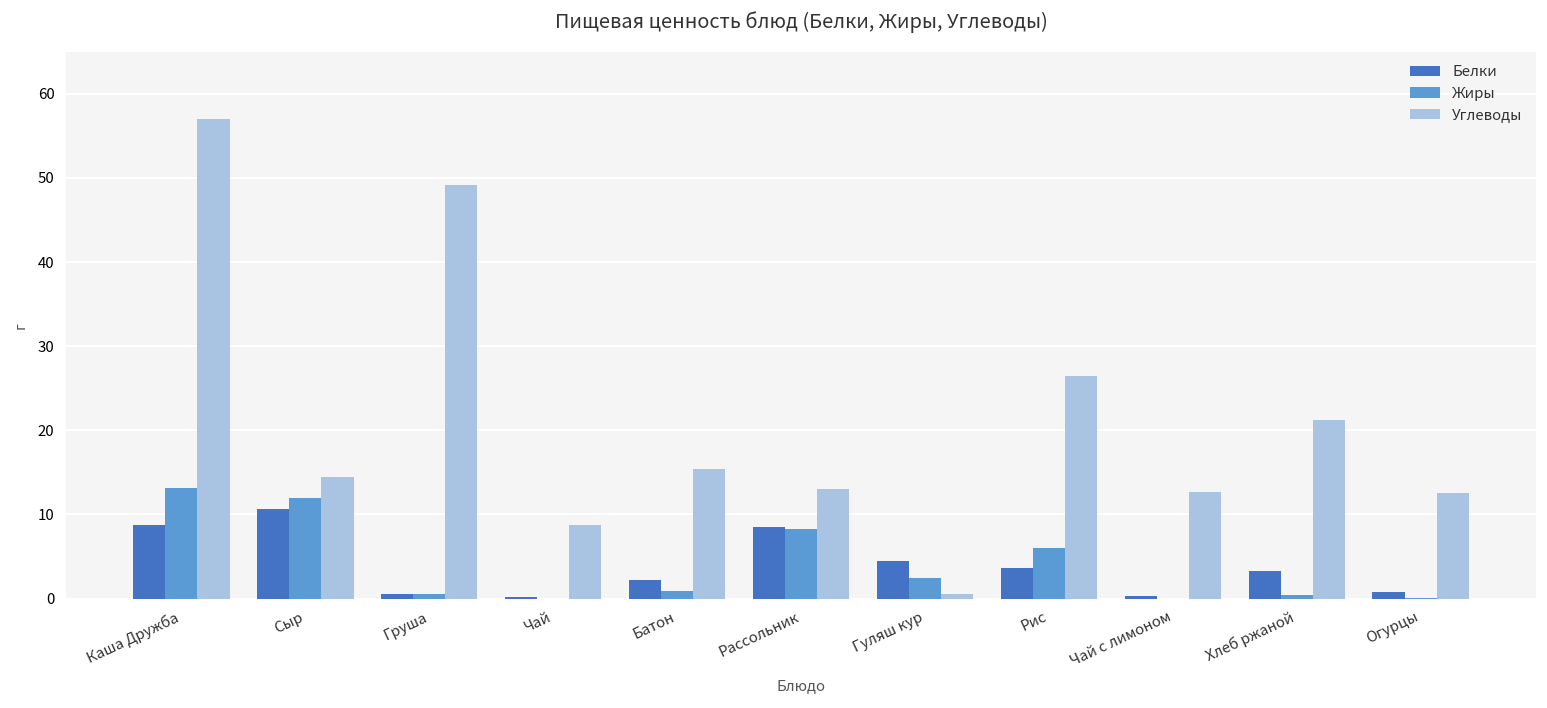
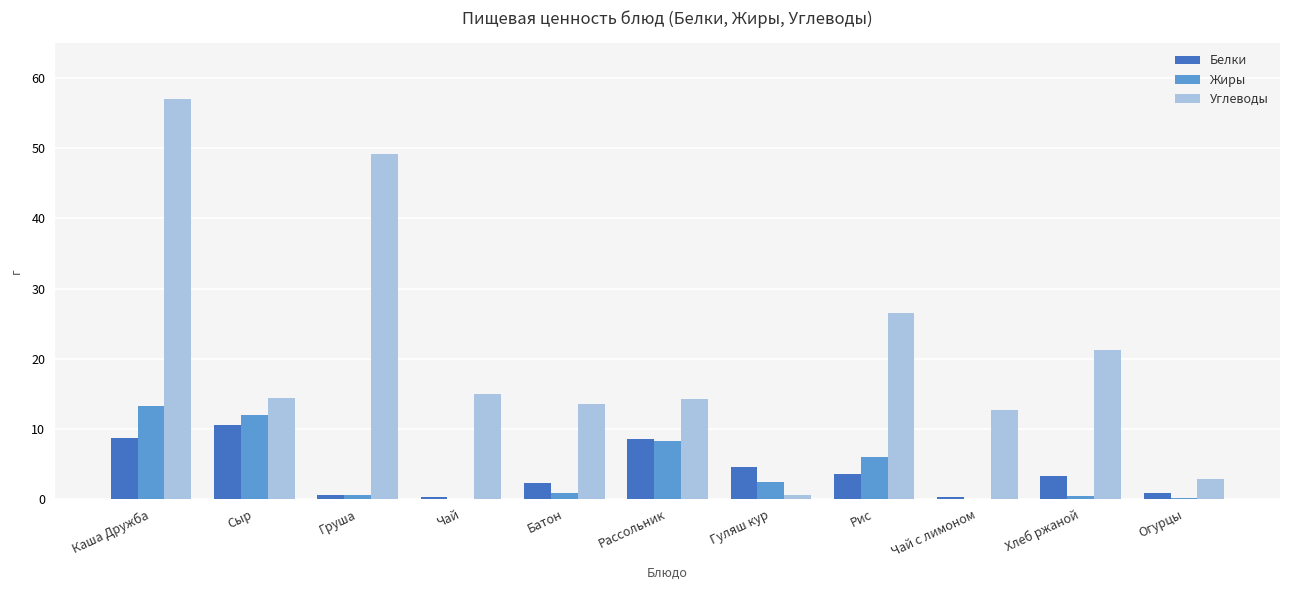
Углеводы, Чай: 9 -> 15
Углеводы, Батон: 15 -> 14
Углеводы, Рассольник: 13 -> 14
Углеводы, Огурцы: 13 -> 3
